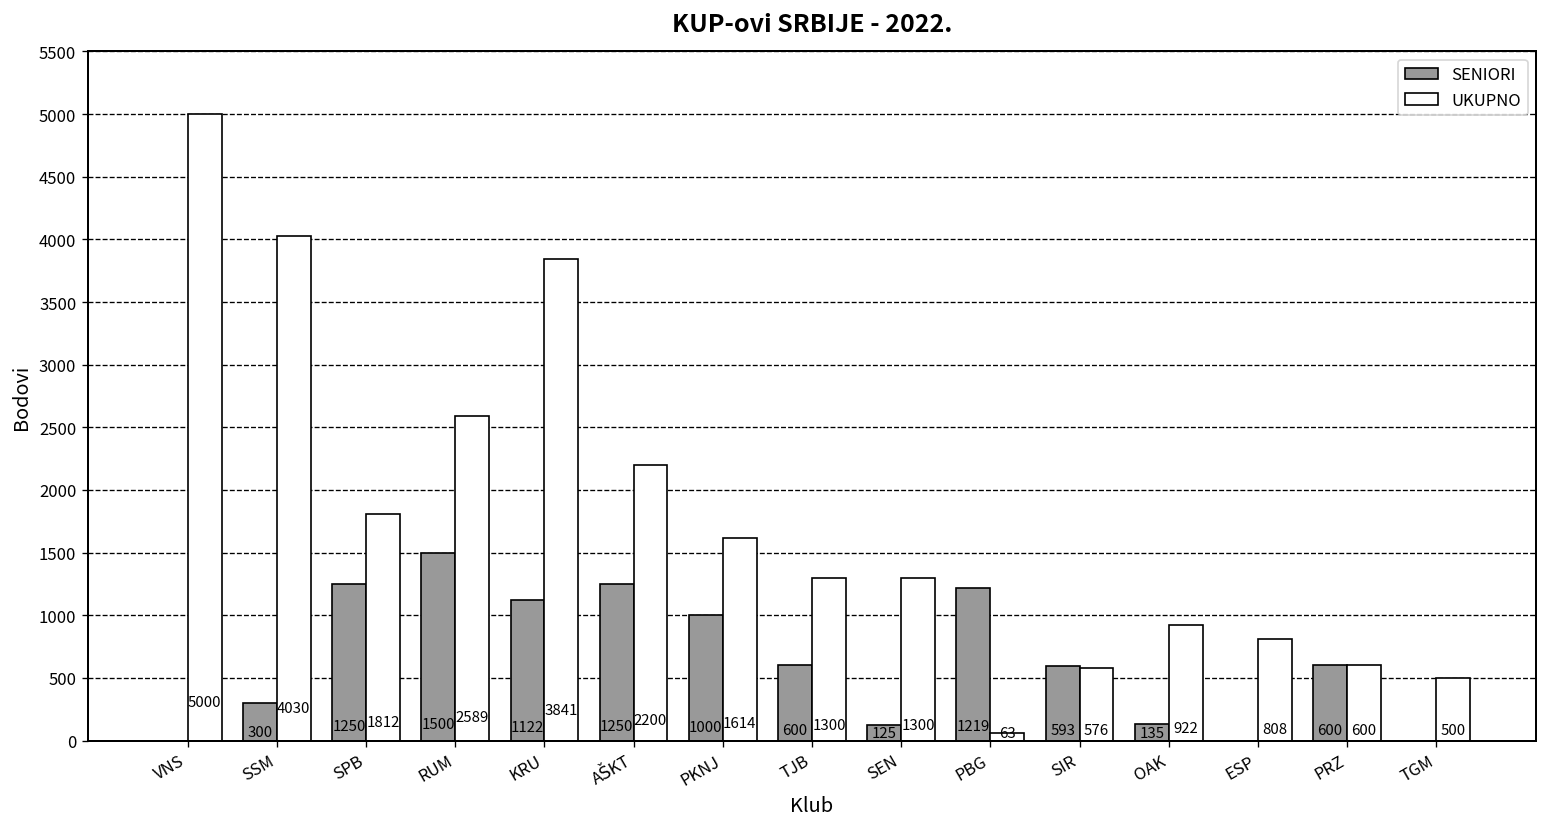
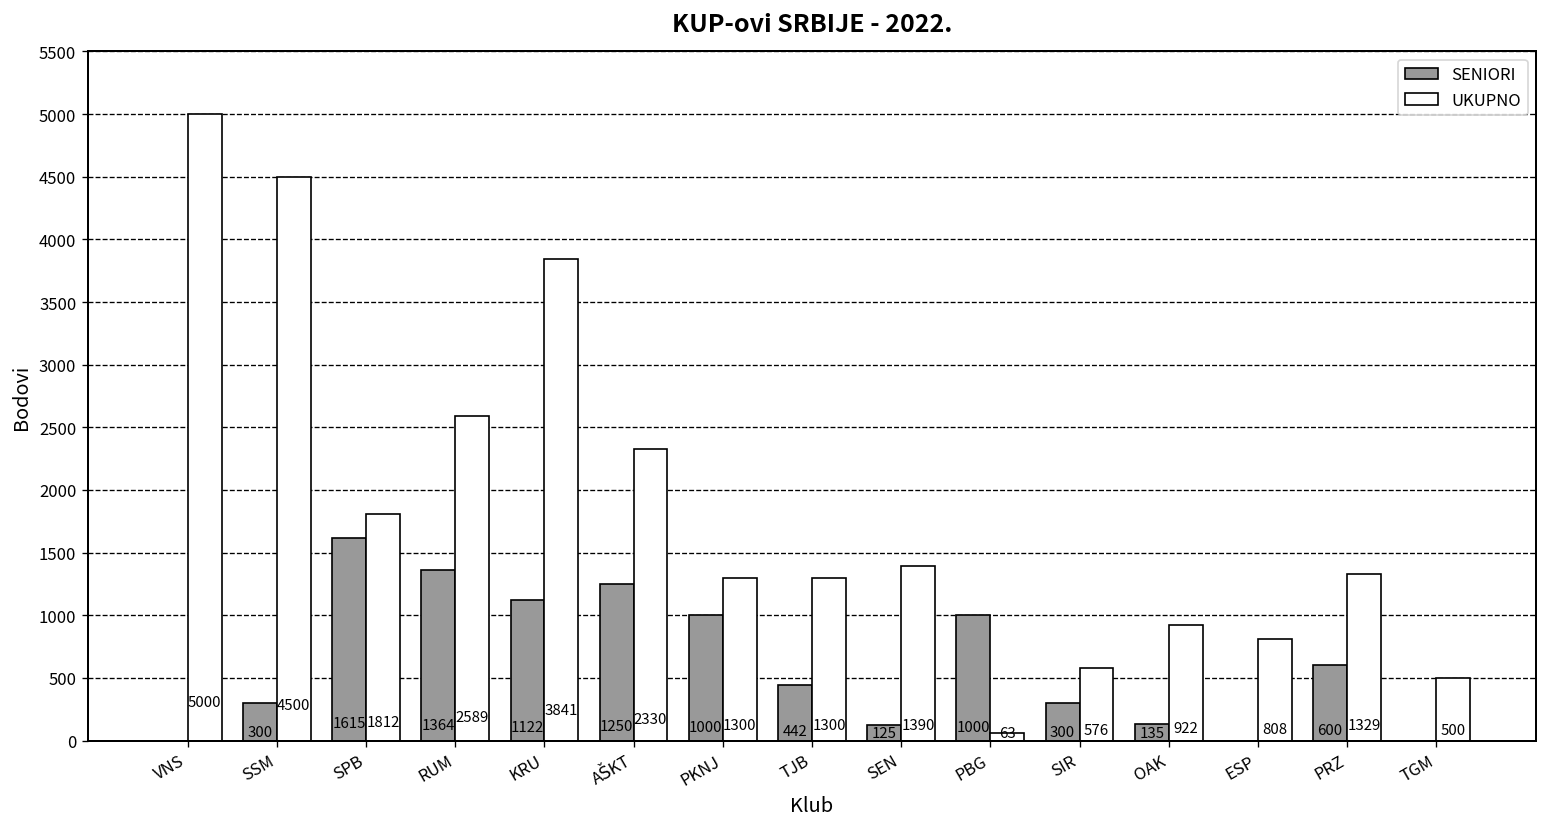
UKUPNO, SSM: 4030 -> 4500
SENIORI, SPB: 1250 -> 1615
SENIORI, RUM: 1500 -> 1364
UKUPNO, AŠKT: 2200 -> 2330
UKUPNO, PKNJ: 1614 -> 1300
SENIORI, TJB: 600 -> 442
UKUPNO, SEN: 1300 -> 1390
SENIORI, PBG: 1219 -> 1000
SENIORI, SIR: 593 -> 300
UKUPNO, PRZ: 600 -> 1329
